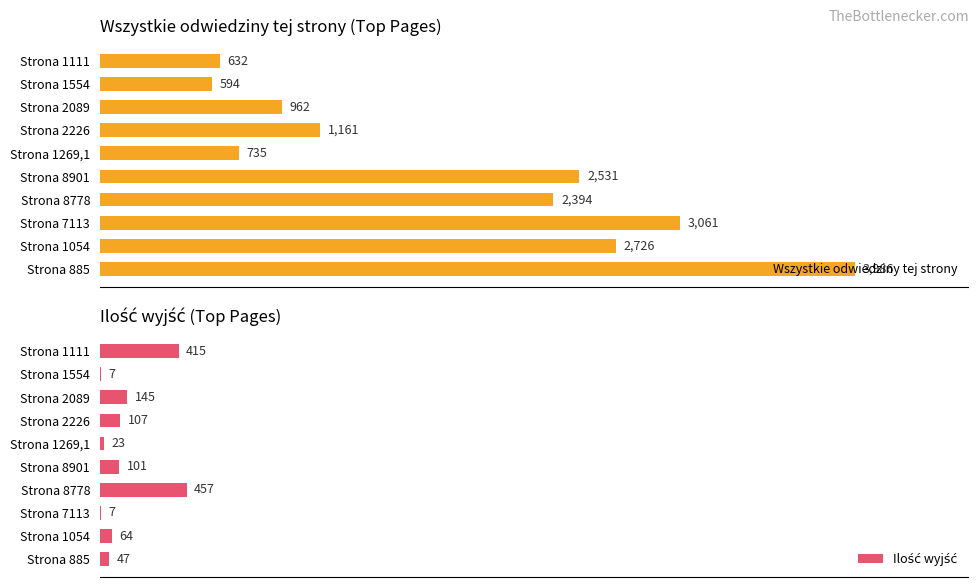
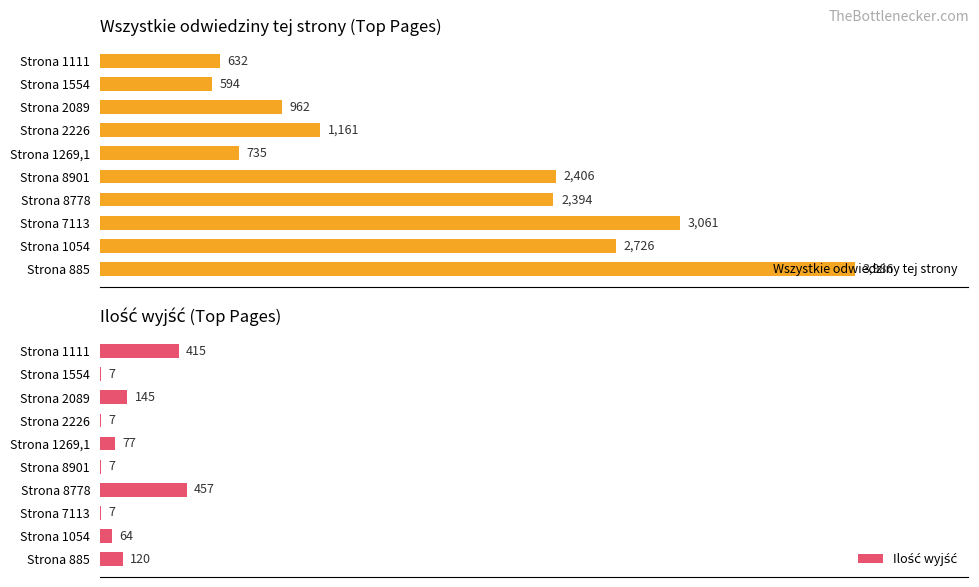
Wszystkie odwiedziny tej strony (Top Pages), Strona 8901: 2,531 -> 2,406
Ilość wyjść (Top Pages), Strona 2226: 107 -> 7
Ilość wyjść (Top Pages), Strona 1269,1: 23 -> 77
Ilość wyjść (Top Pages), Strona 8901: 101 -> 7
Ilość wyjść (Top Pages), Strona 885: 47 -> 120
